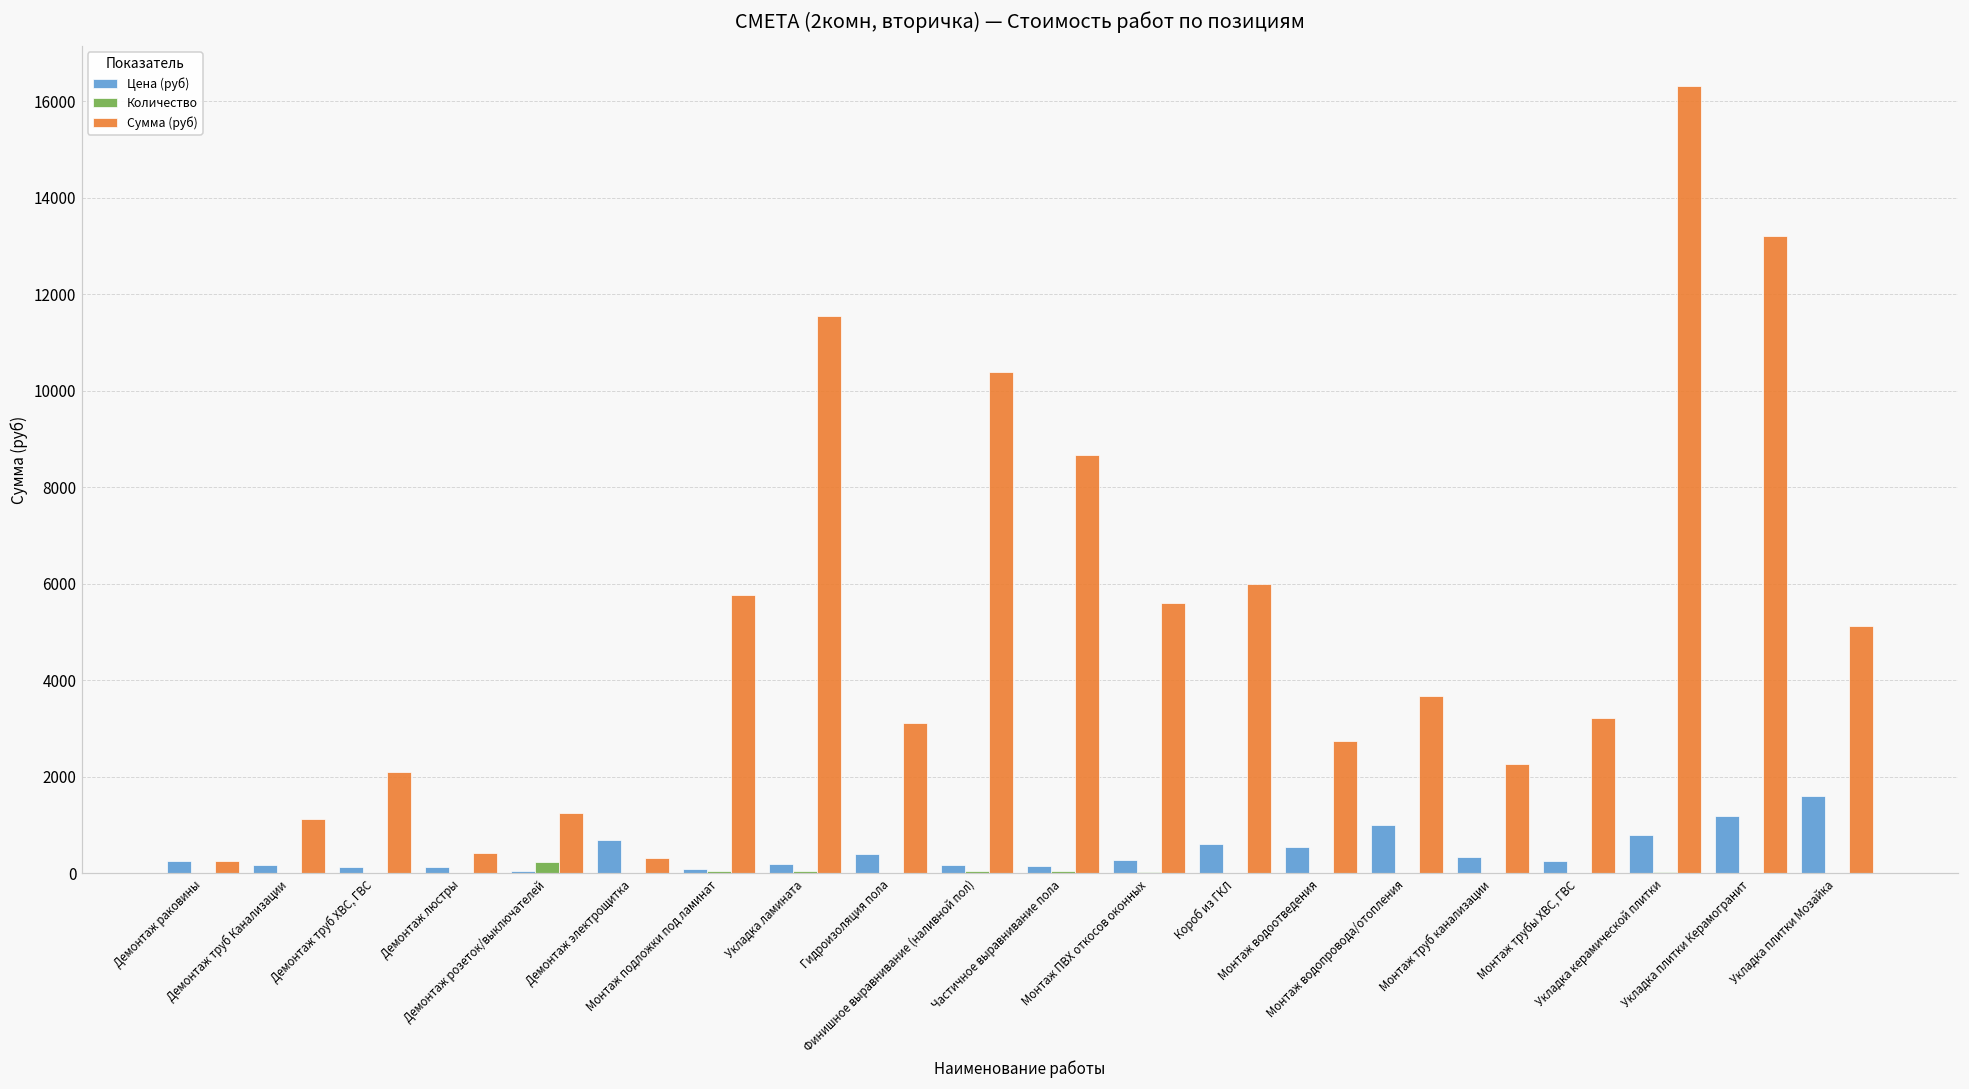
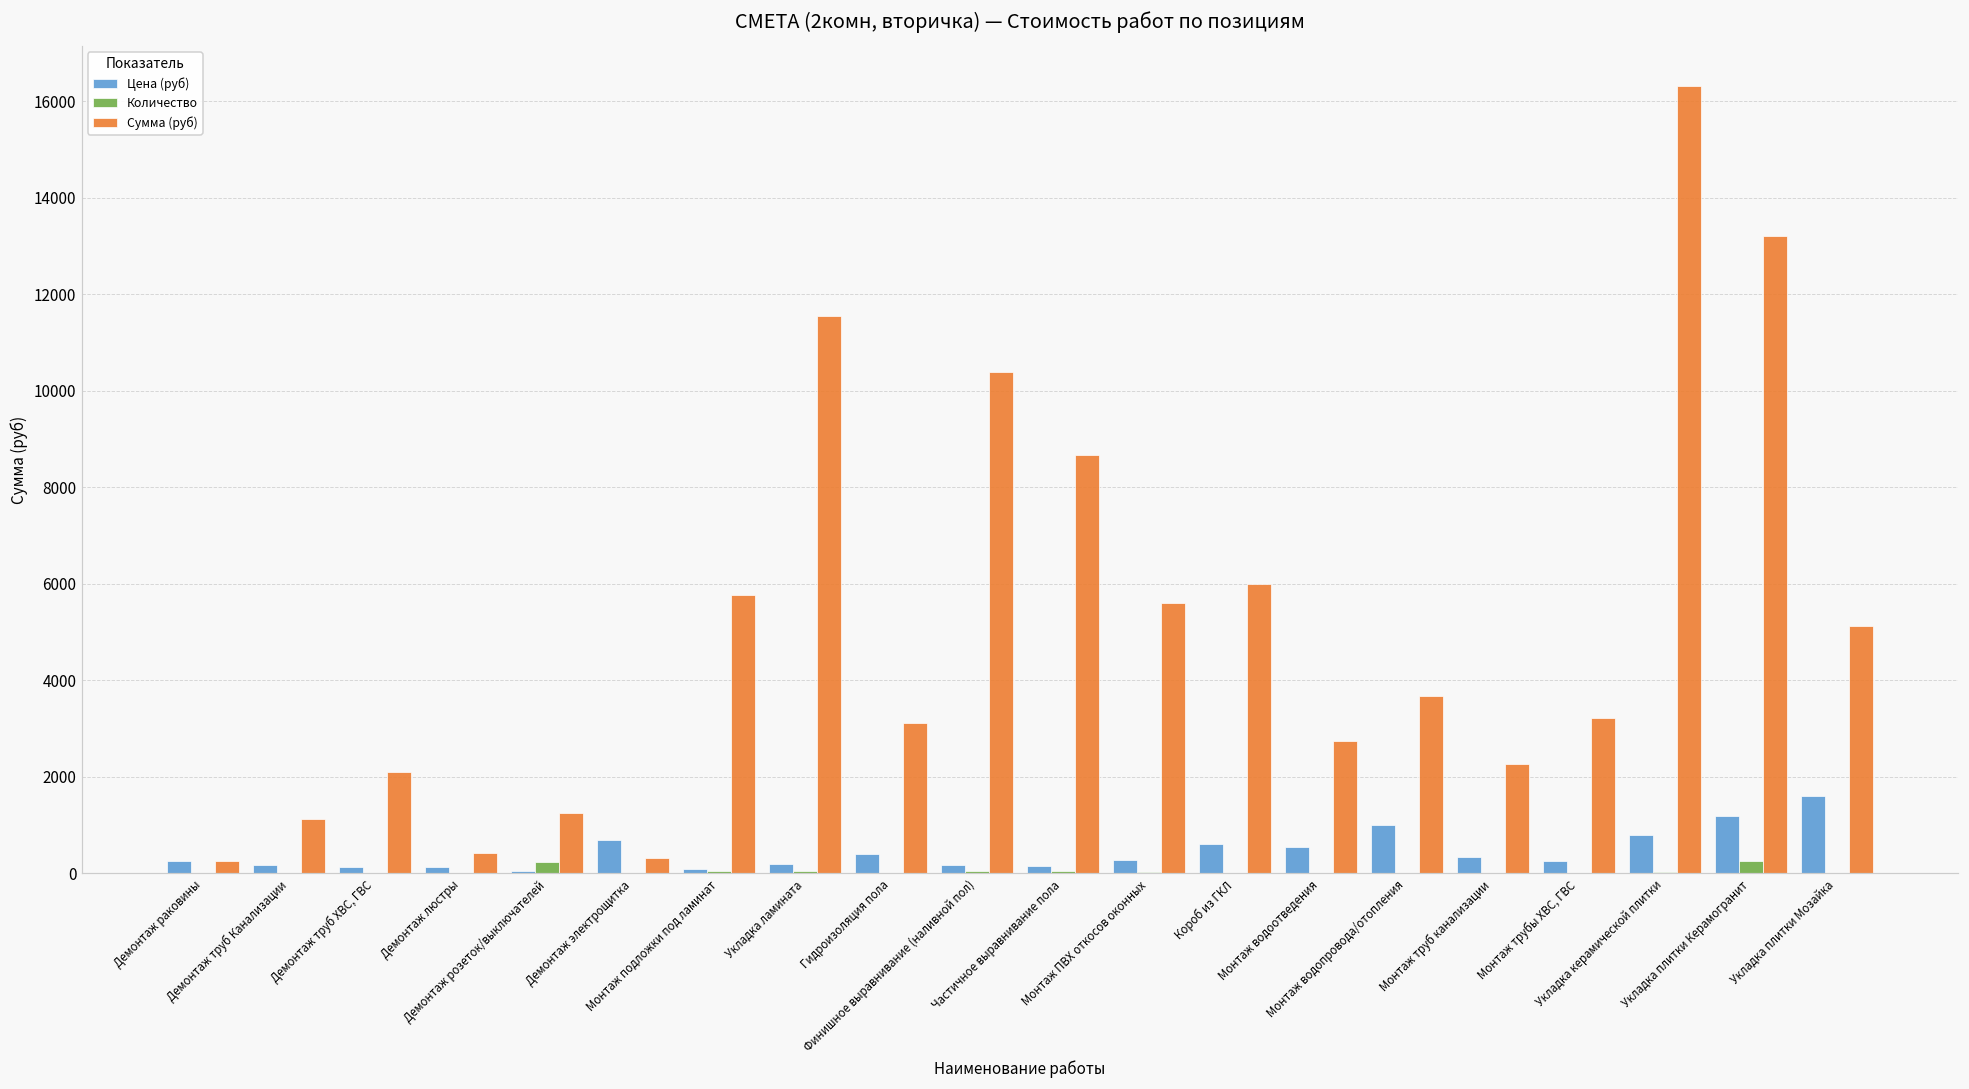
Количество, Укладка плитки Керамогранит: 0 -> 300
